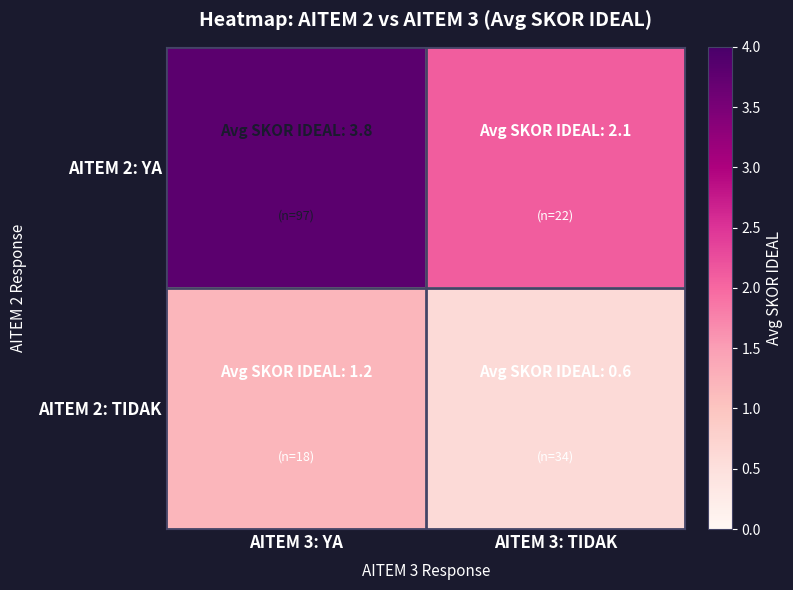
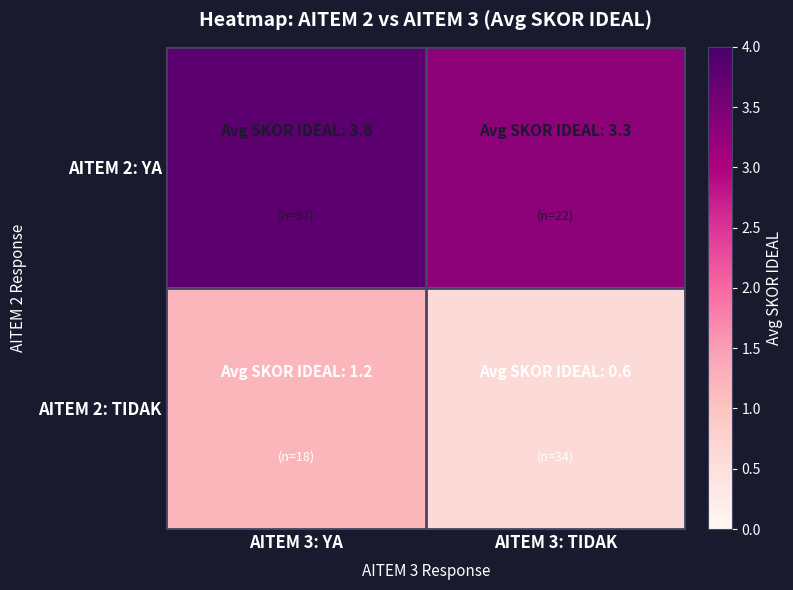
AITEM 2: YA, AITEM 3: TIDAK: 2.1 -> 3.3
